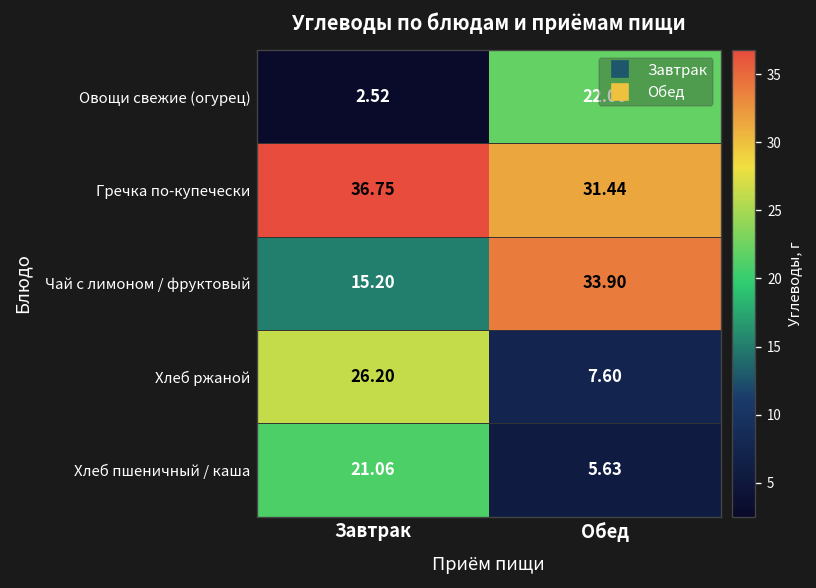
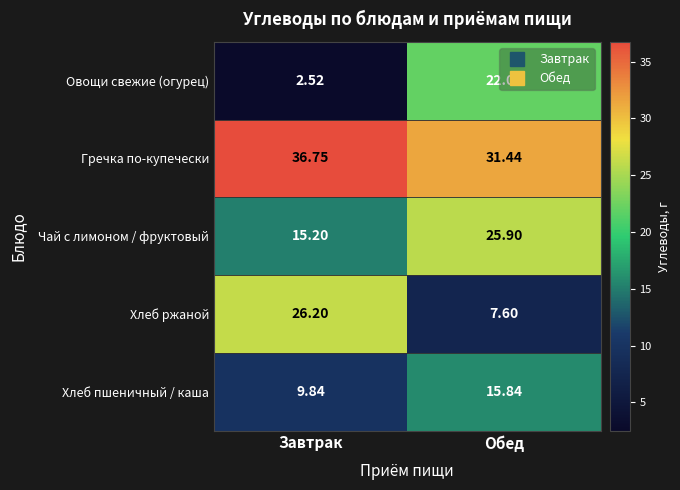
Чай с лимоном / фруктовый, Обед: 33.90 -> 25.90
Хлеб пшеничный / каша, Завтрак: 21.06 -> 9.84
Хлеб пшеничный / каша, Обед: 5.63 -> 15.84
